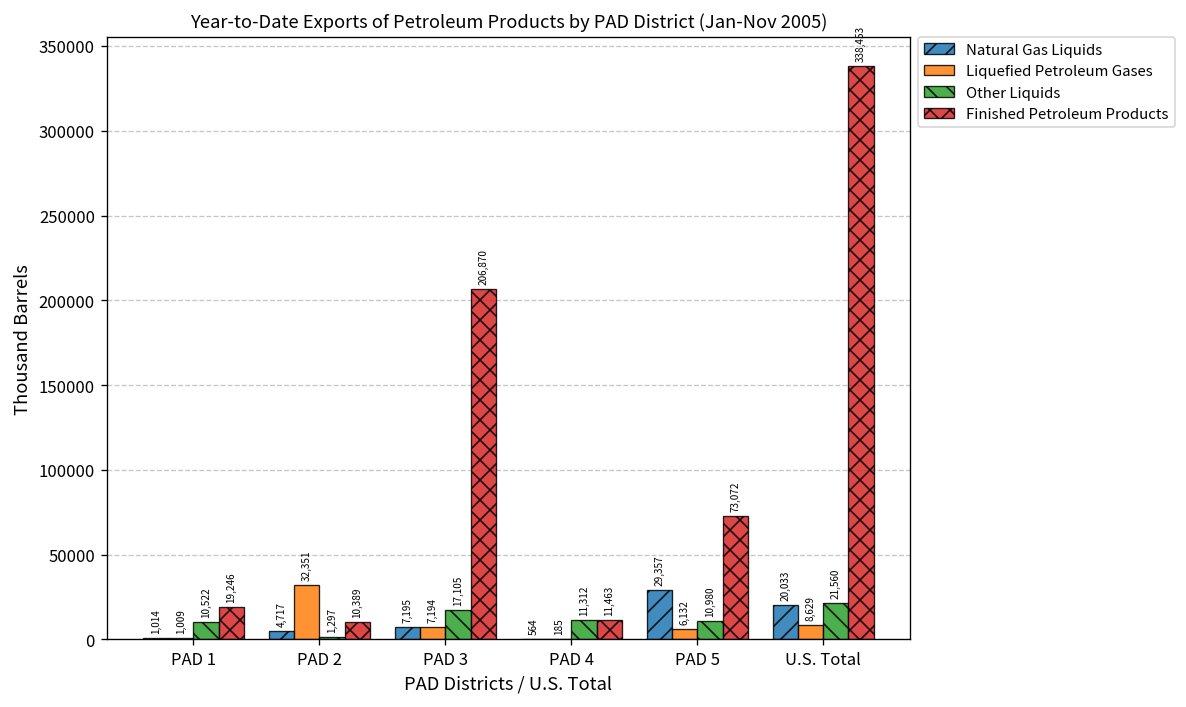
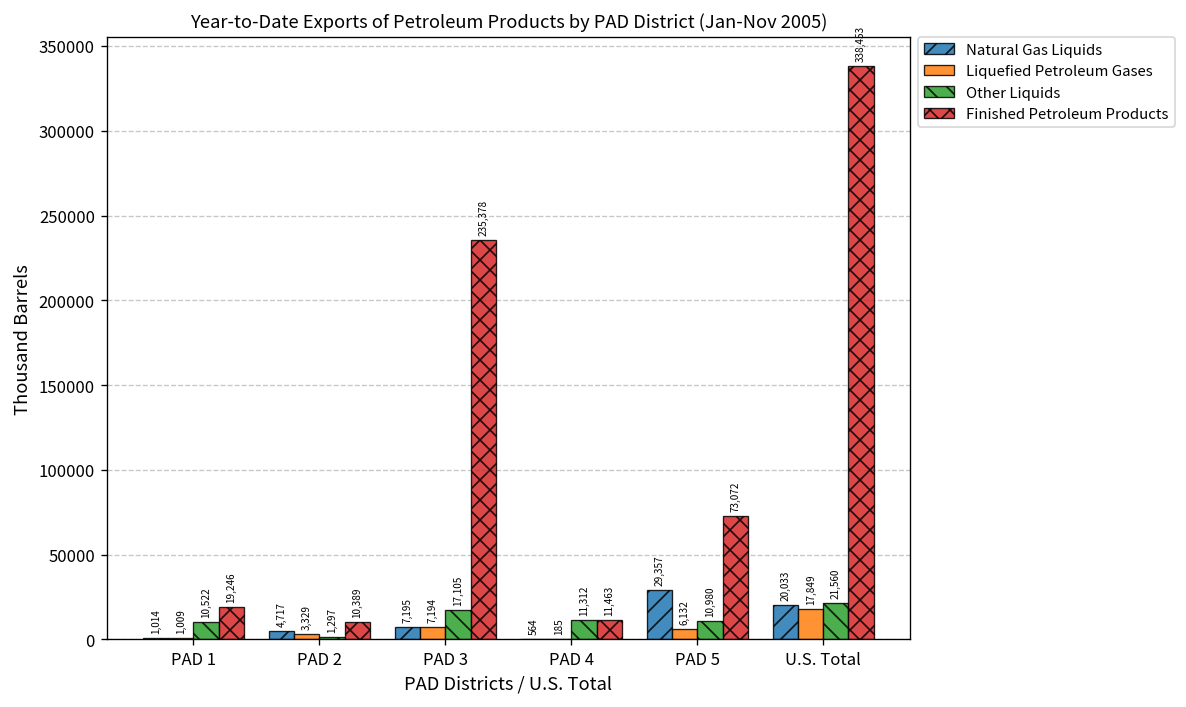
Liquefied Petroleum Gases, PAD 2: 32,351 -> 3,329
Finished Petroleum Products, PAD 3: 206,870 -> 235,378
Liquefied Petroleum Gases, U.S. Total: 8,629 -> 17,849
